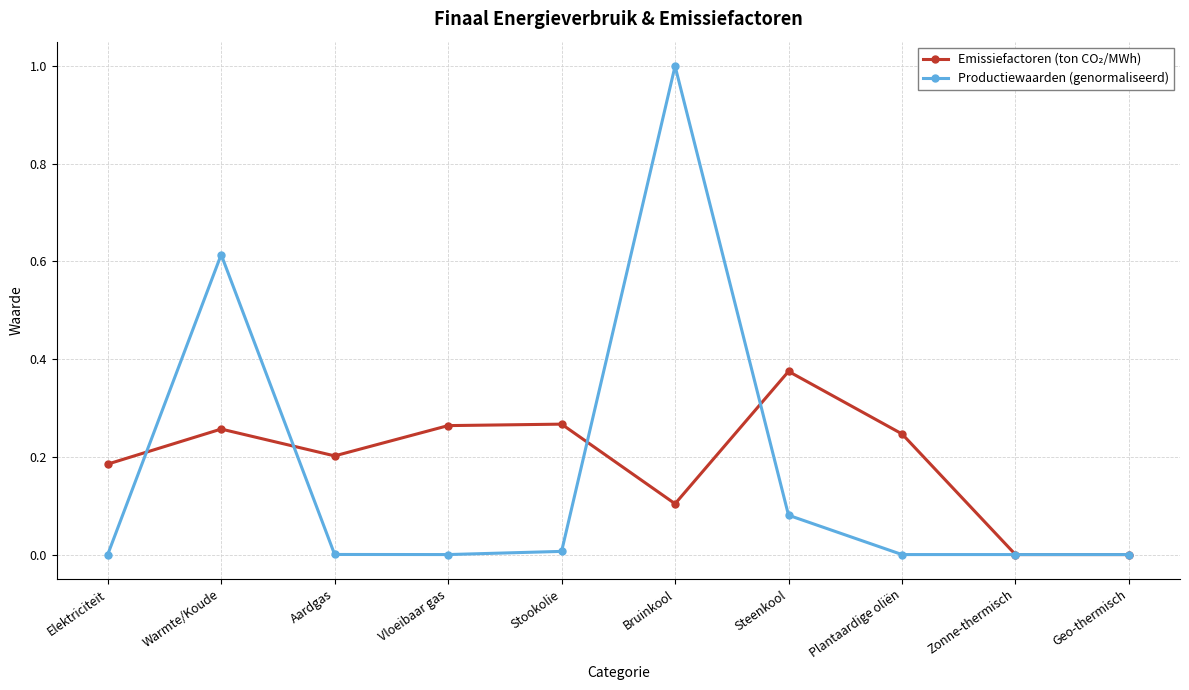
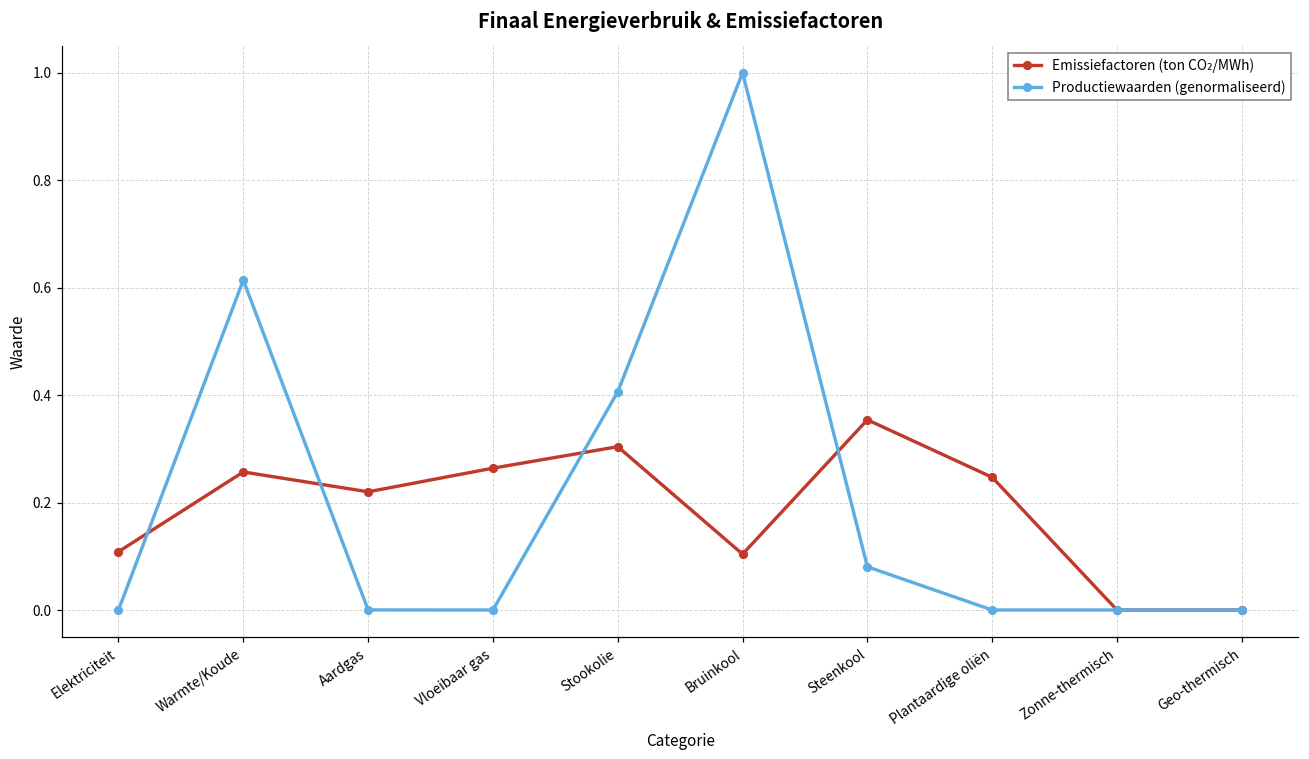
Emissiefactoren (ton CO₂/MWh), Elektriciteit: 0.19 -> 0.11
Emissiefactoren (ton CO₂/MWh), Aardgas: 0.20 -> 0.22
Emissiefactoren (ton CO₂/MWh), Stookolie: 0.27 -> 0.30
Productiewaarden (genormaliseerd), Stookolie: 0.01 -> 0.41
Emissiefactoren (ton CO₂/MWh), Steenkool: 0.38 -> 0.35
